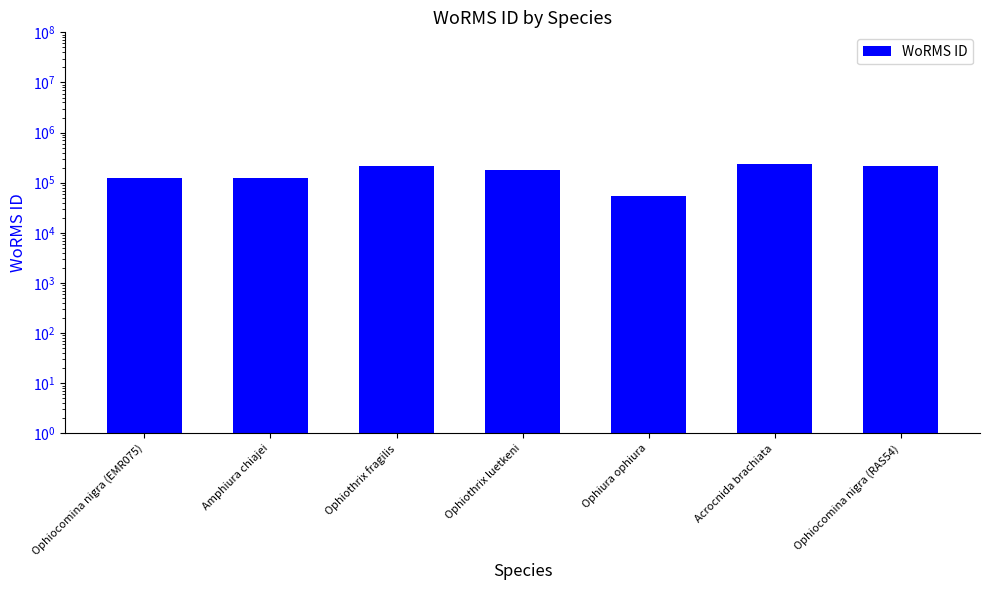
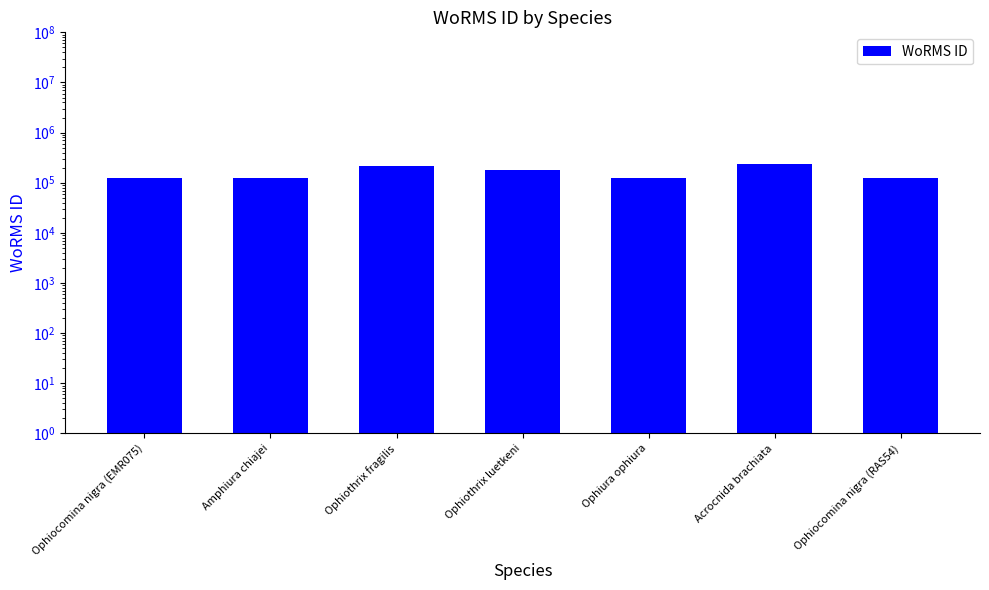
Ophiura ophiura: 50000 -> 120000
Ophiocomina nigra (RAS54): 200000 -> 130000
